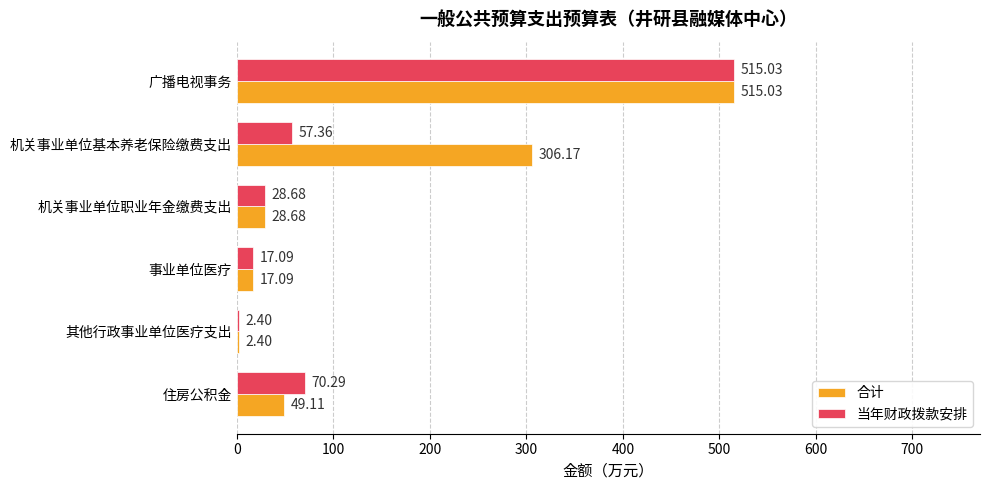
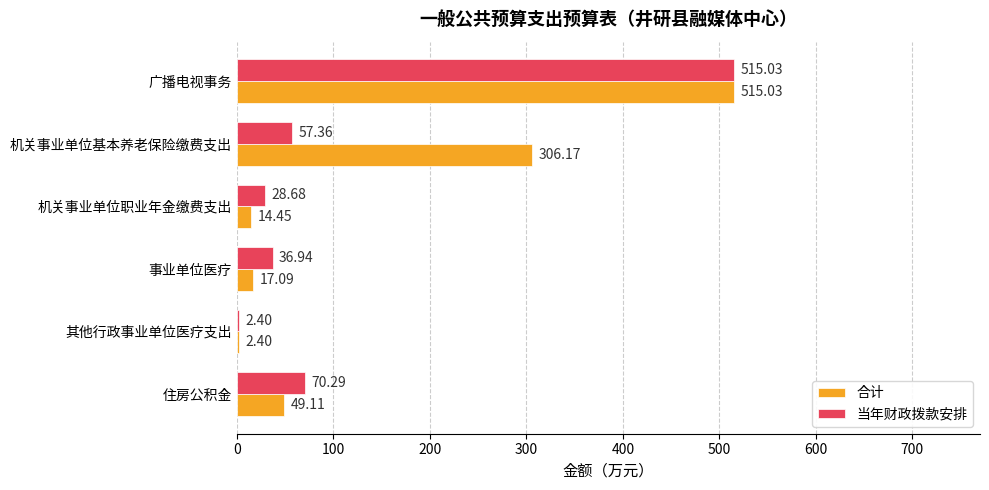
合计, 机关事业单位职业年金缴费支出: 28.68 -> 14.45
当年财政拨款安排, 事业单位医疗: 17.09 -> 36.94
